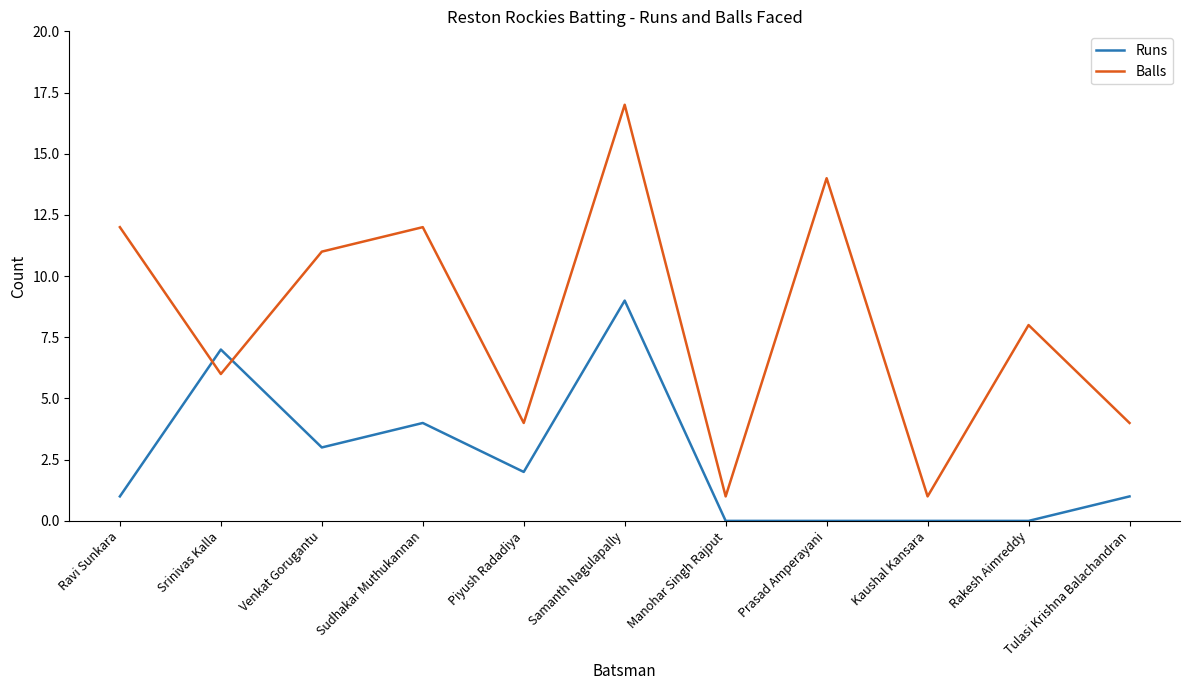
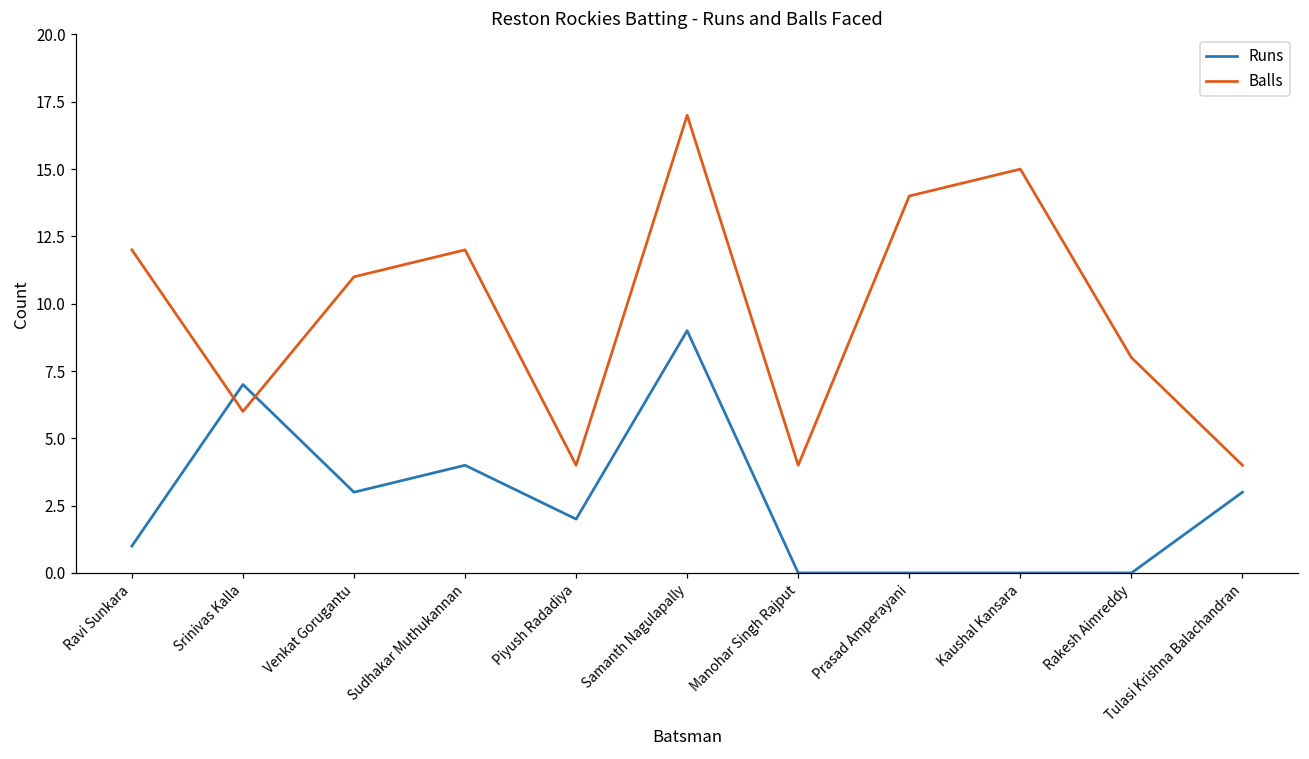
Balls, Manohar Singh Rajput: 1 -> 4
Balls, Kaushal Kansara: 1 -> 15
Runs, Tulasi Krishna Balachandran: 1 -> 3
